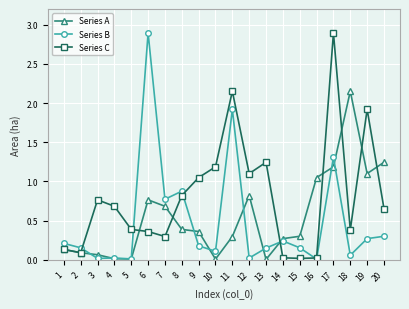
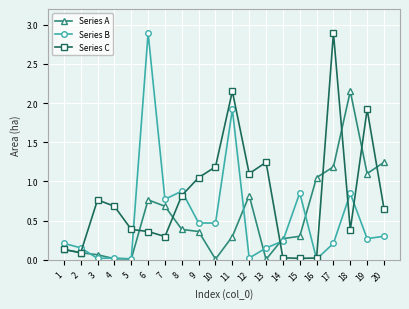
Series B, 9: 0.2 -> 0.5
Series B, 10: 0.1 -> 0.5
Series B, 15: 0.2 -> 0.9
Series B, 17: 1.3 -> 0.2
Series B, 18: 0.1 -> 0.8
